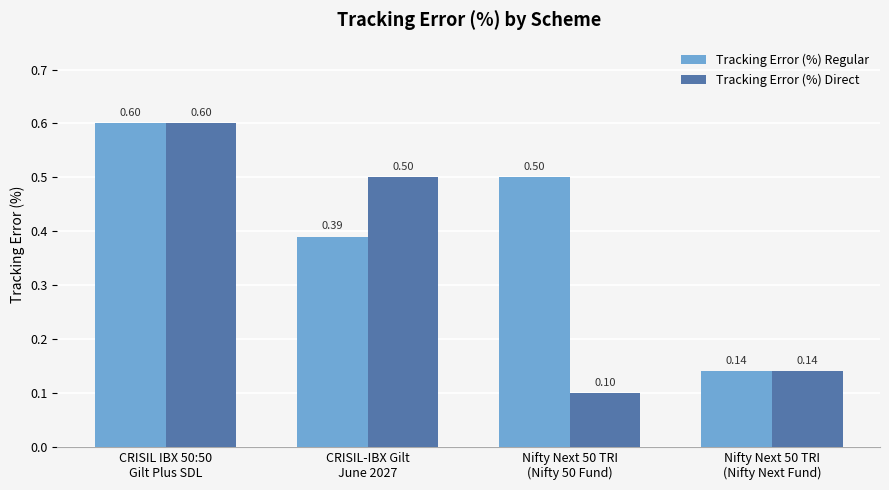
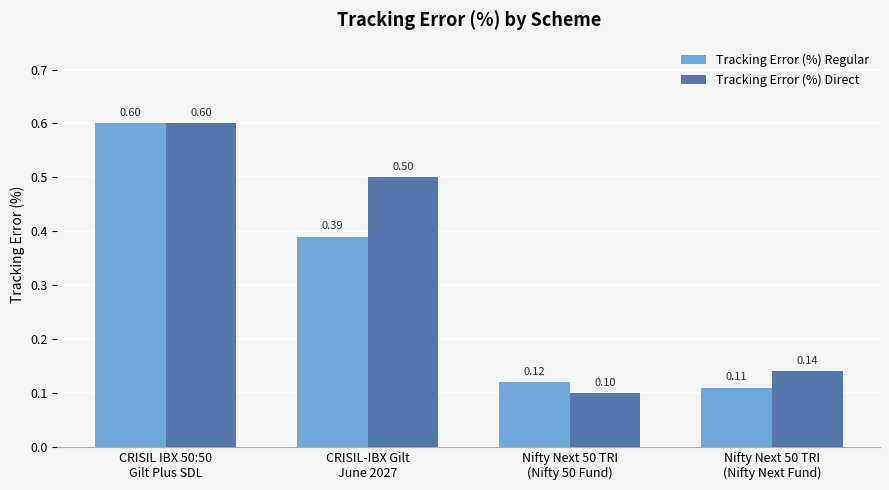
Tracking Error (%) Regular, Nifty Next 50 TRI (Nifty 50 Fund): 0.50 -> 0.12
Tracking Error (%) Regular, Nifty Next 50 TRI (Nifty Next Fund): 0.14 -> 0.11
